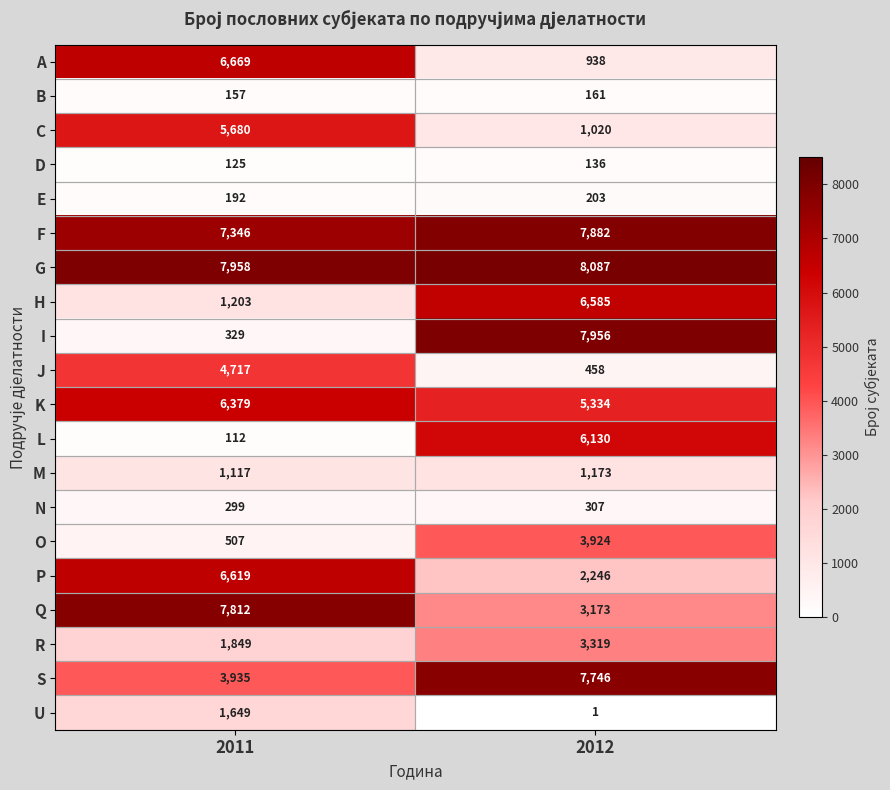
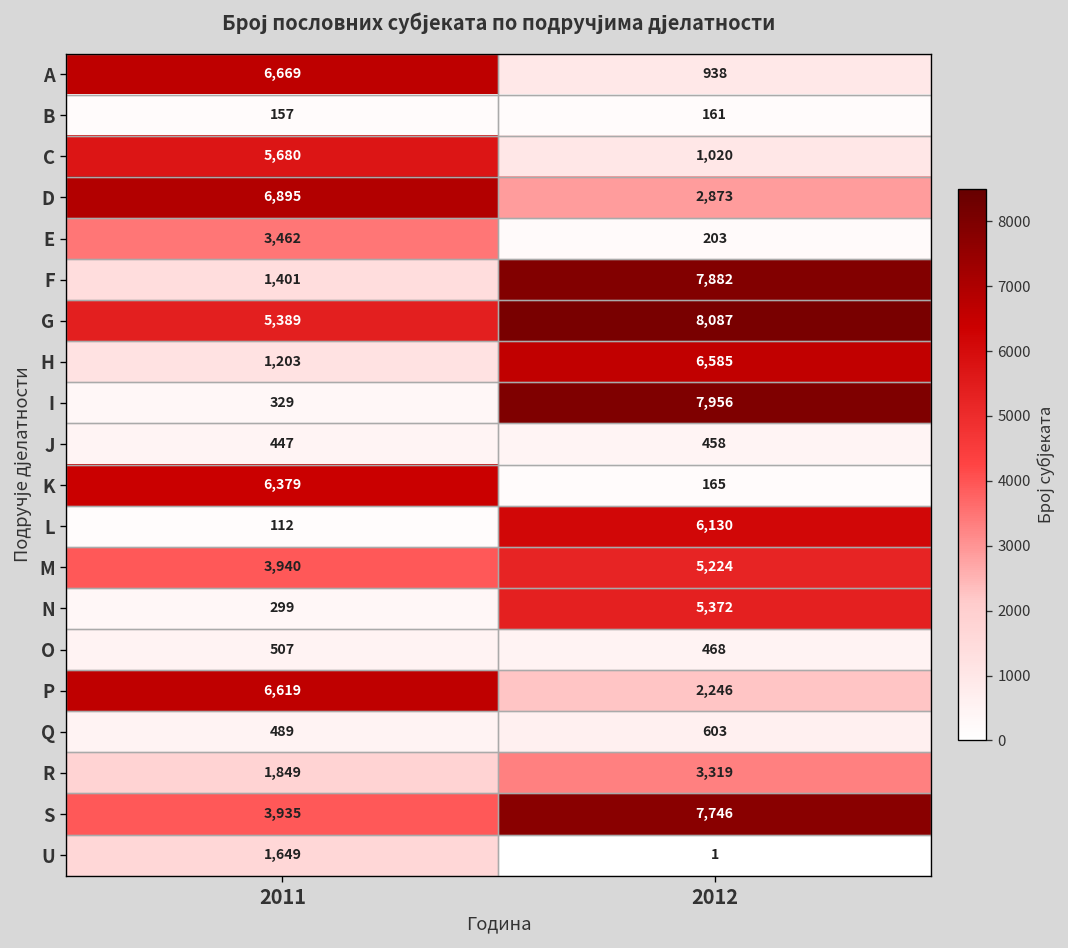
D, 2011: 125 -> 6,895
D, 2012: 136 -> 2,873
E, 2011: 192 -> 3,462
F, 2011: 7,346 -> 1,401
G, 2011: 7,958 -> 5,389
J, 2011: 4,717 -> 447
K, 2012: 5,334 -> 165
M, 2011: 1,117 -> 3,940
M, 2012: 1,173 -> 5,224
N, 2012: 307 -> 5,372
O, 2012: 3,924 -> 468
Q, 2011: 7,812 -> 489
Q, 2012: 3,173 -> 603
